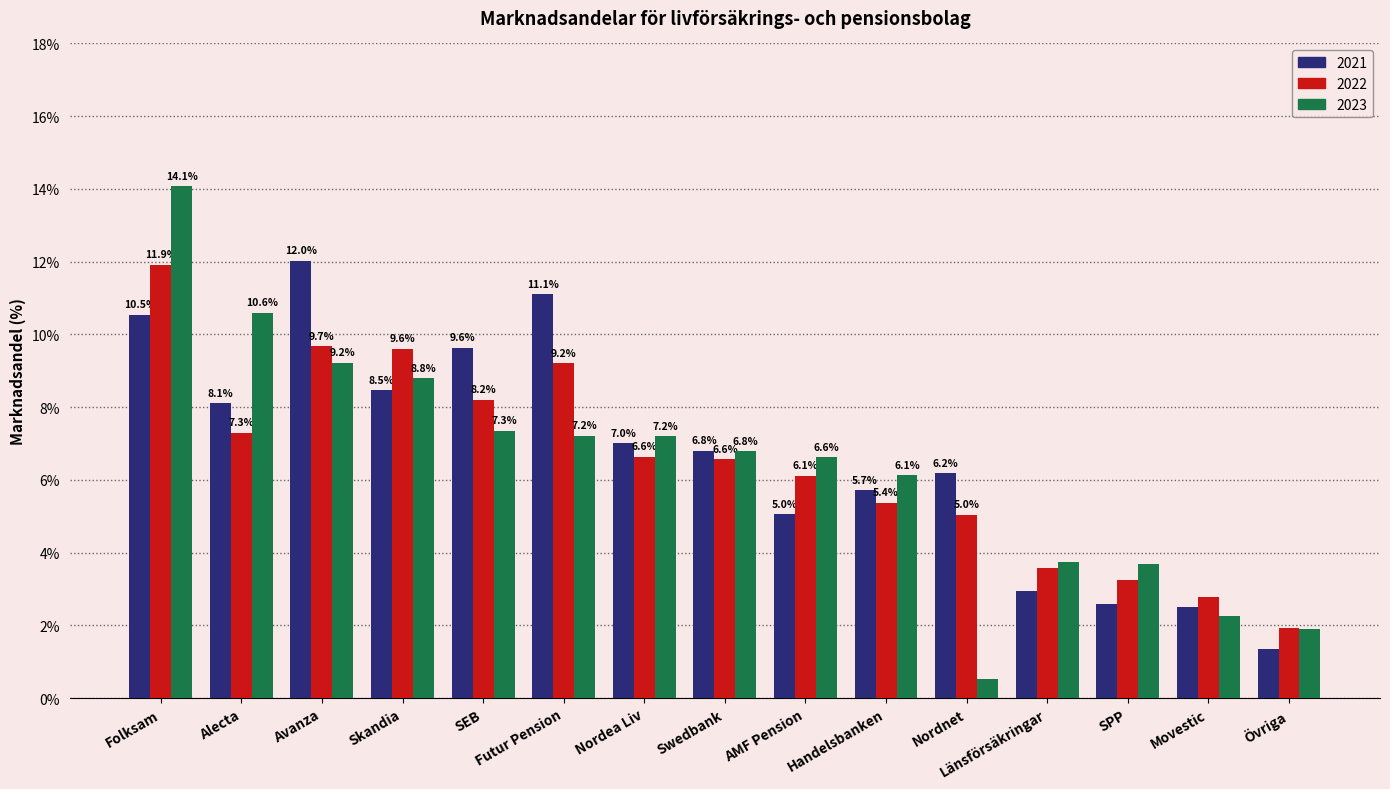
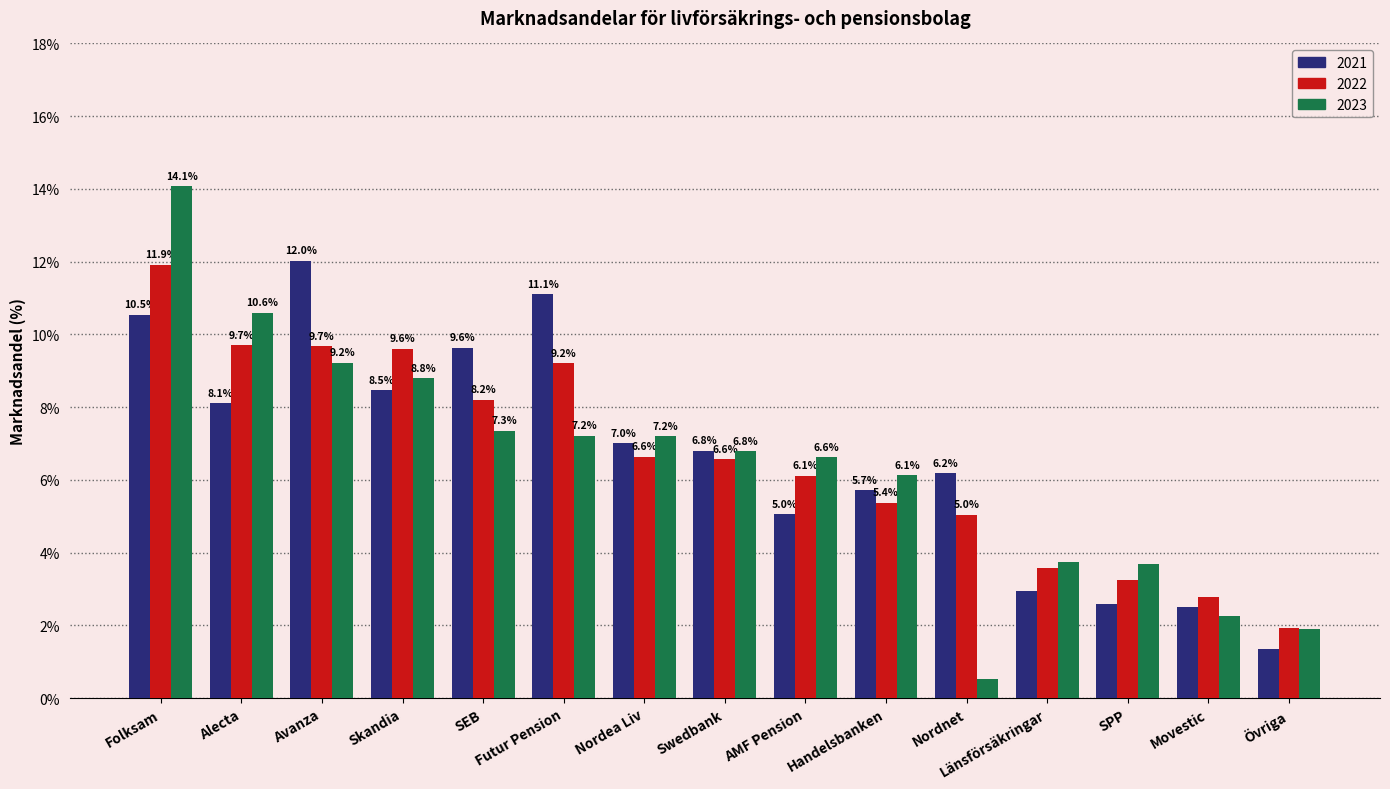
2022, Alecta: 7.3% -> 9.7%
